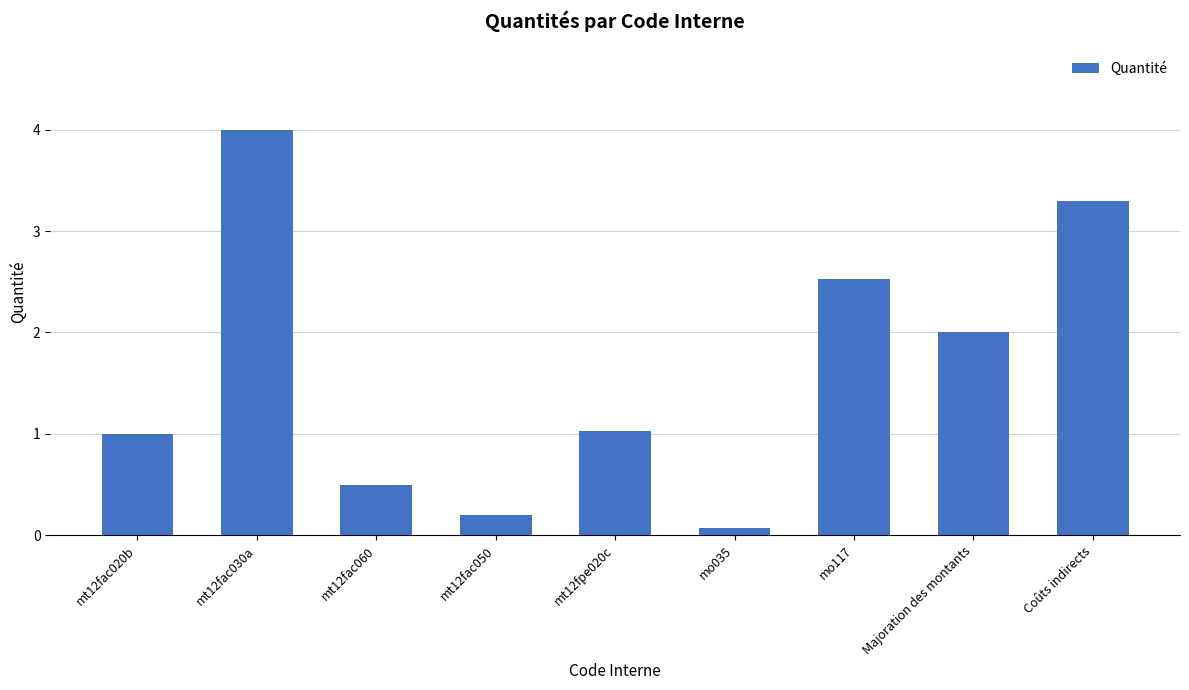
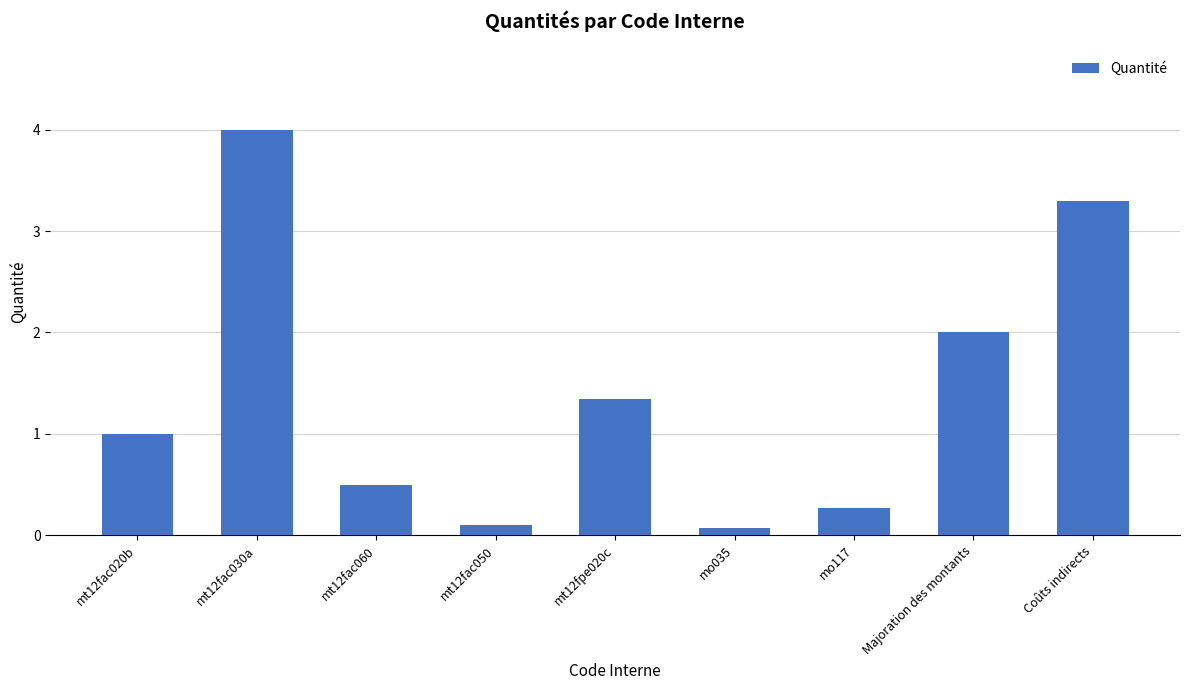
mt12fac050: 0.2 -> 0.1
mt12fpe020c: 1.03 -> 1.34
mo117: 2.52 -> 0.27
